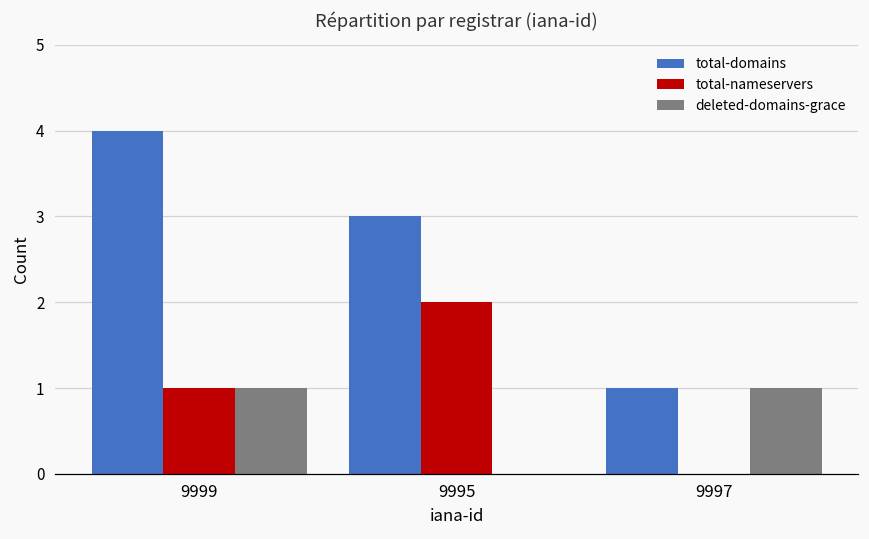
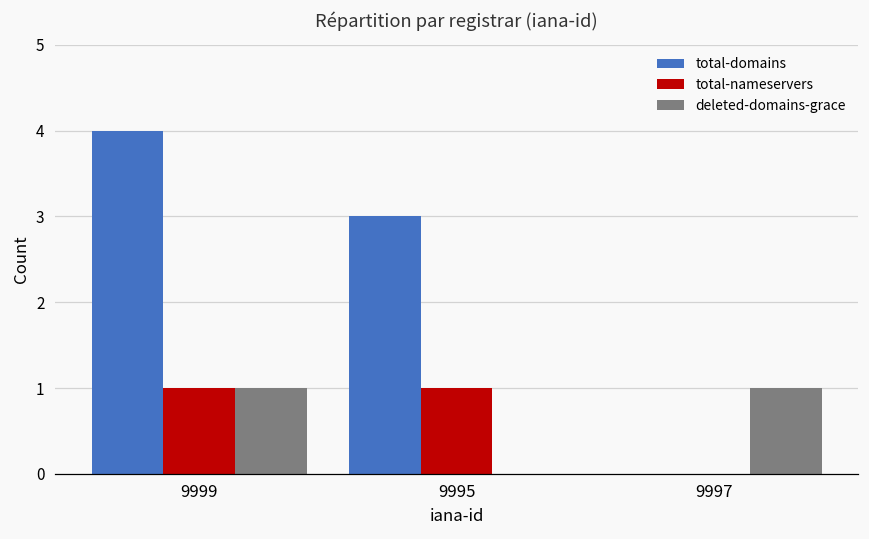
total-nameservers, 9995: 2 -> 1
total-domains, 9997: 1 -> 0
